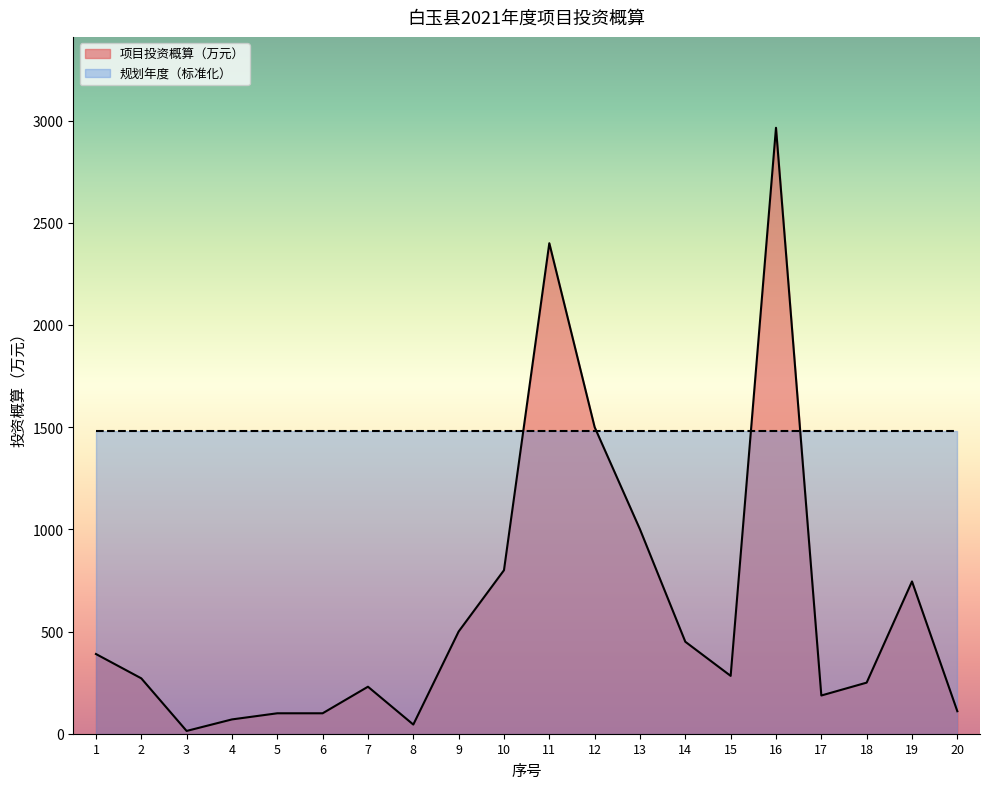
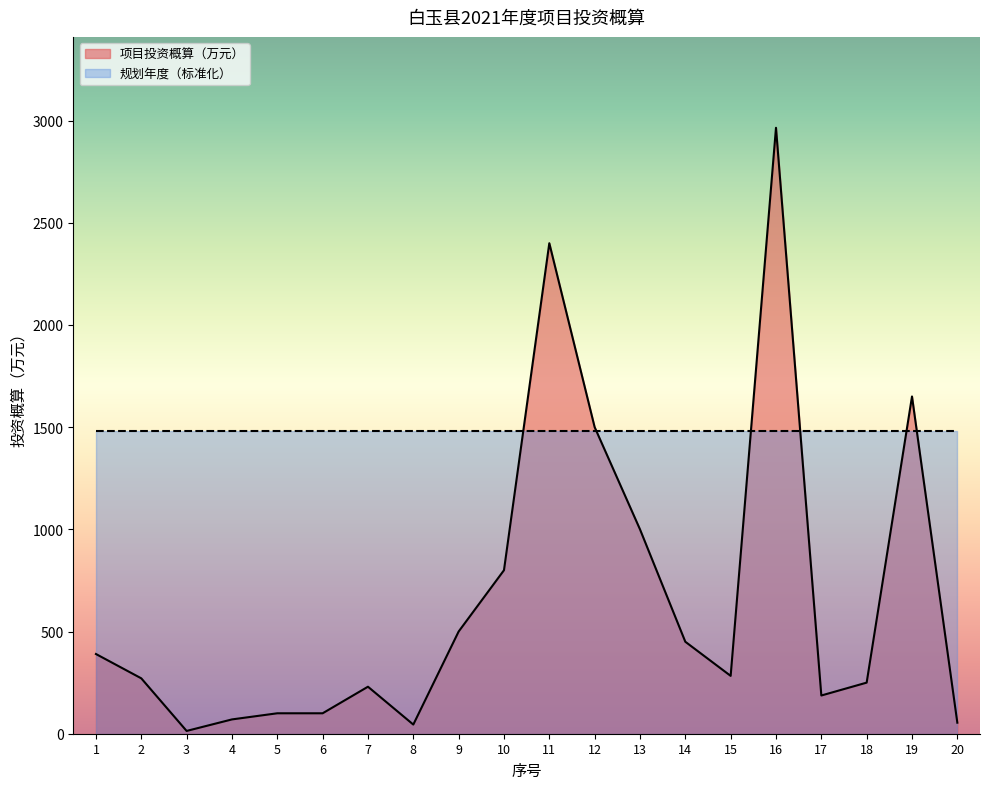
项目投资概算（万元）, 19: 750 -> 1650
项目投资概算（万元）, 20: 110 -> 50
